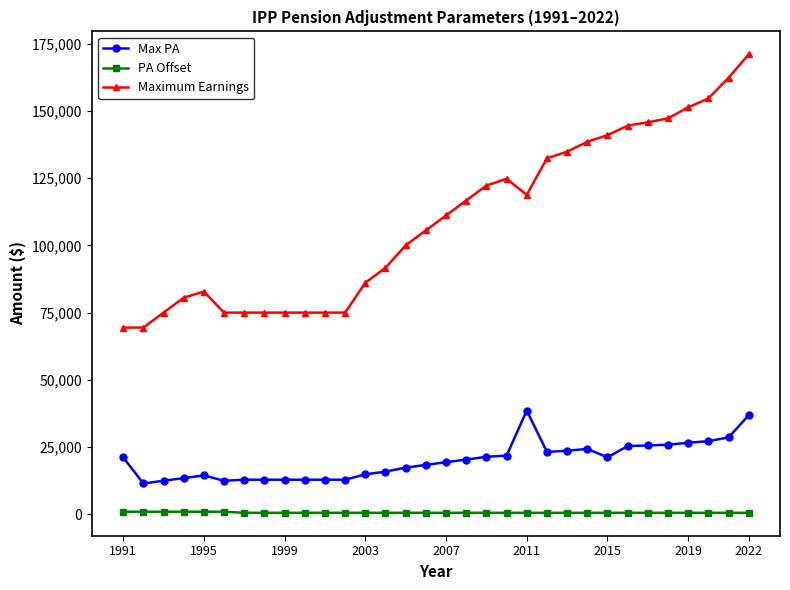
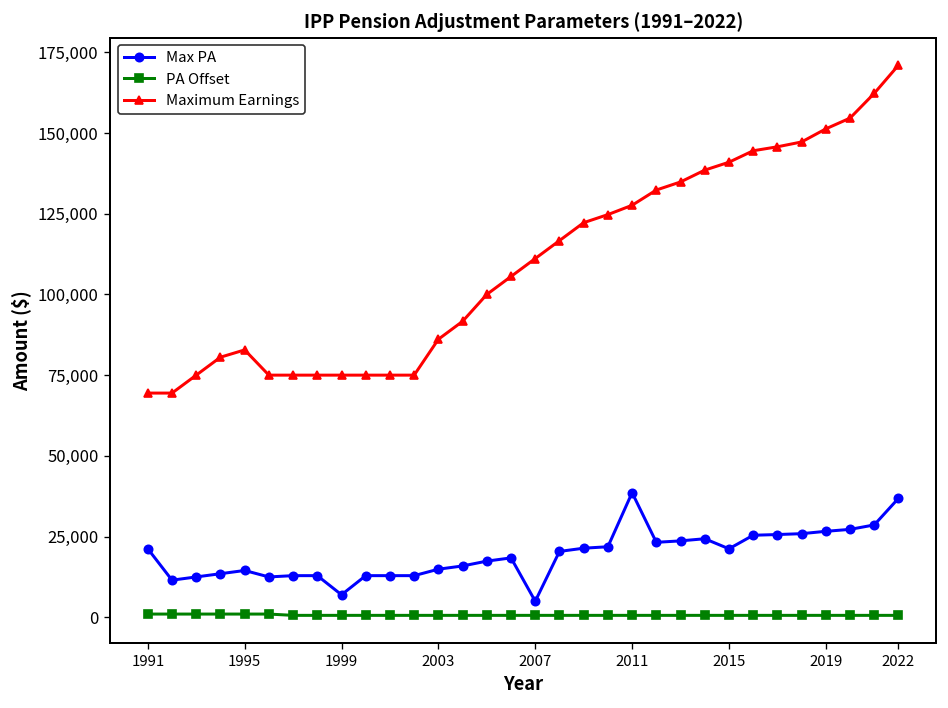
Max PA, 1999: 13,000 -> 7,000
Max PA, 2007: 19,000 -> 5,000
Maximum Earnings, 2011: 119,000 -> 128,000
